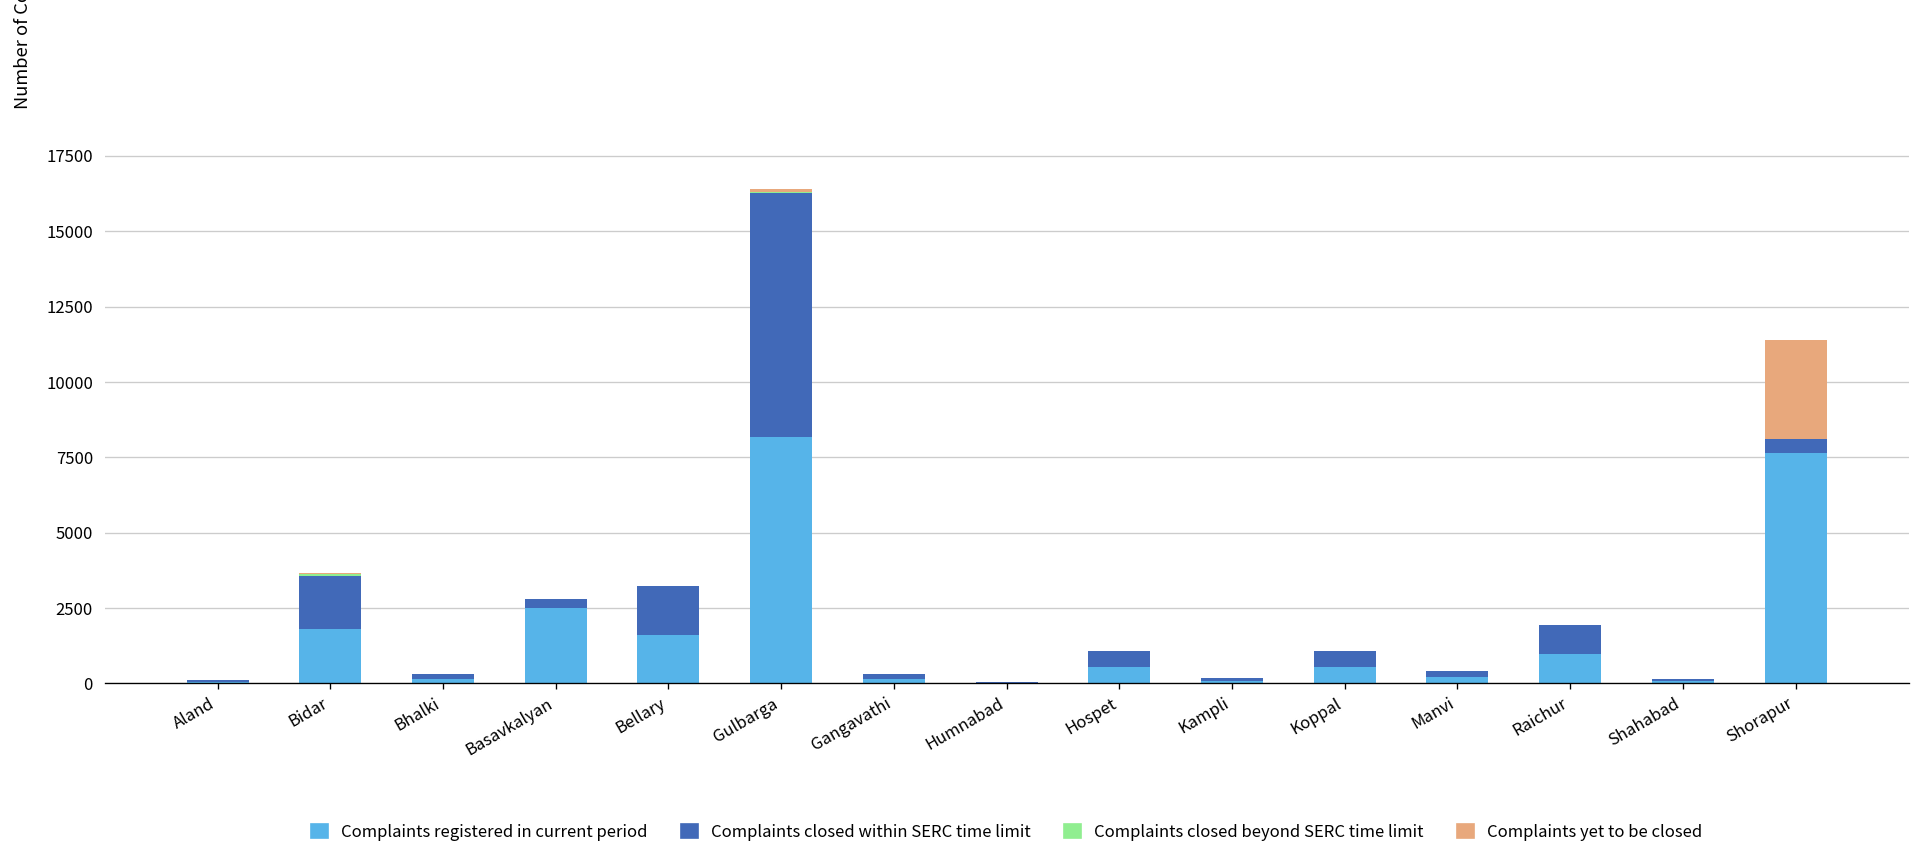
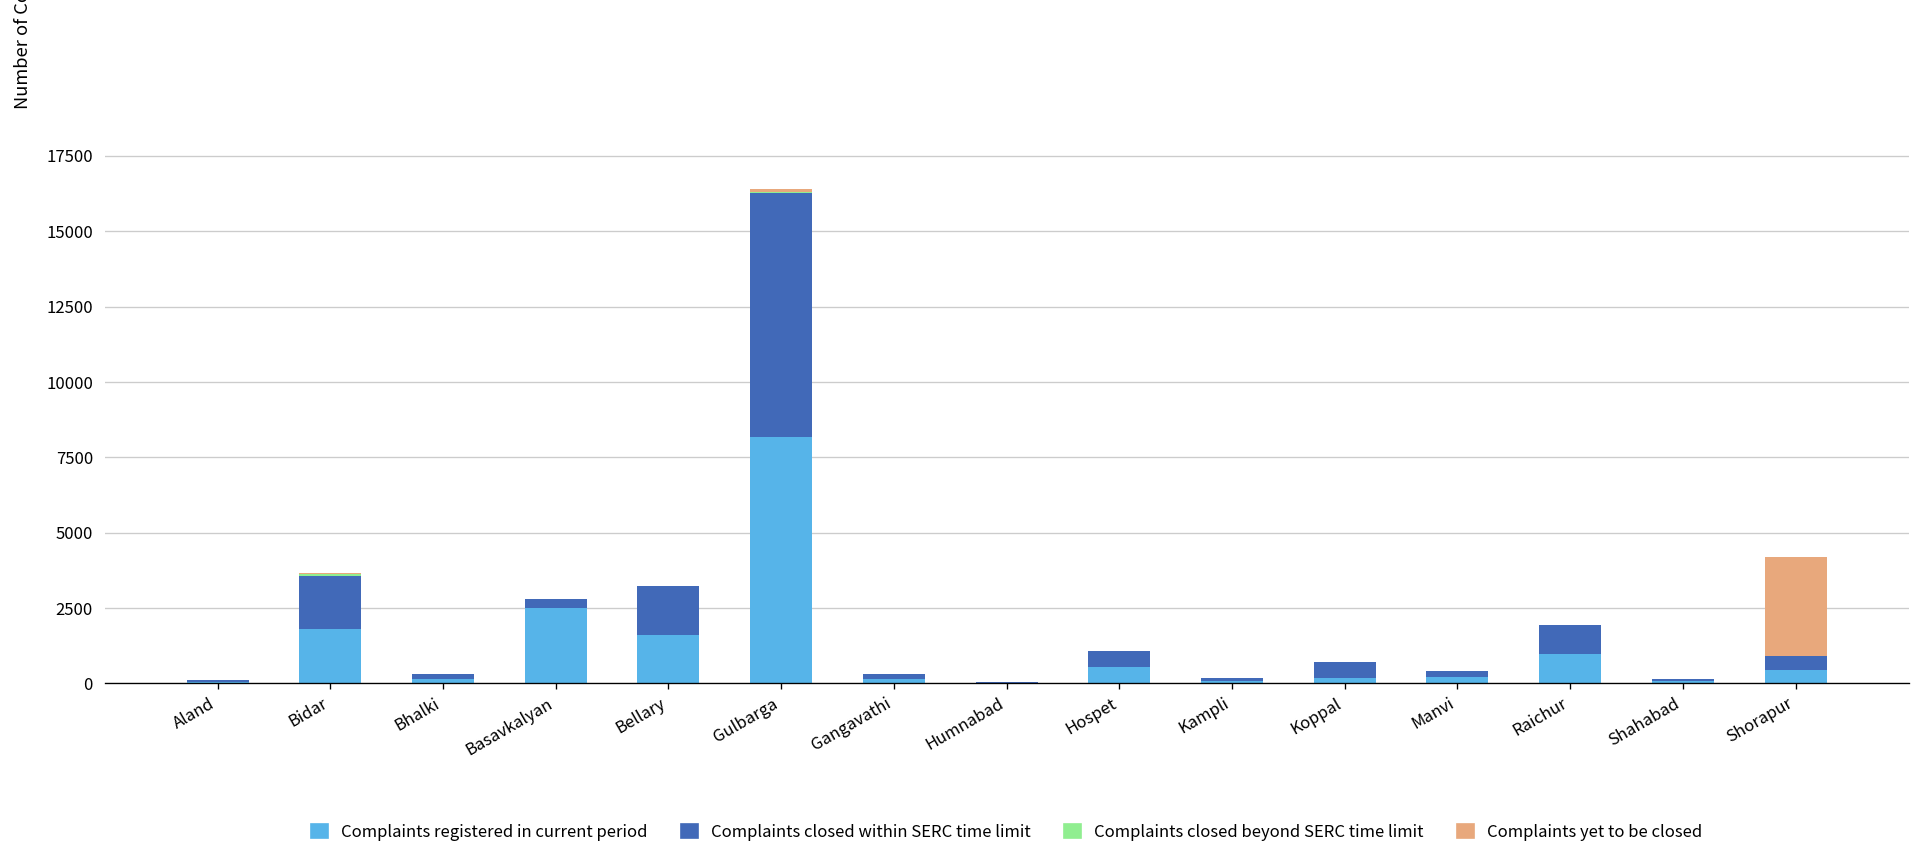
Complaints registered in current period, Koppal: 500 -> 200
Complaints registered in current period, Shorapur: 7600 -> 500
